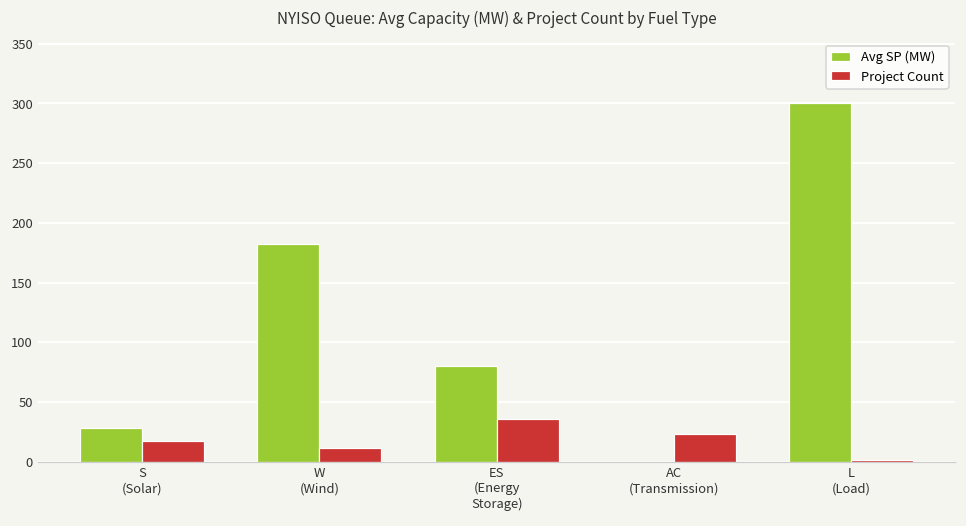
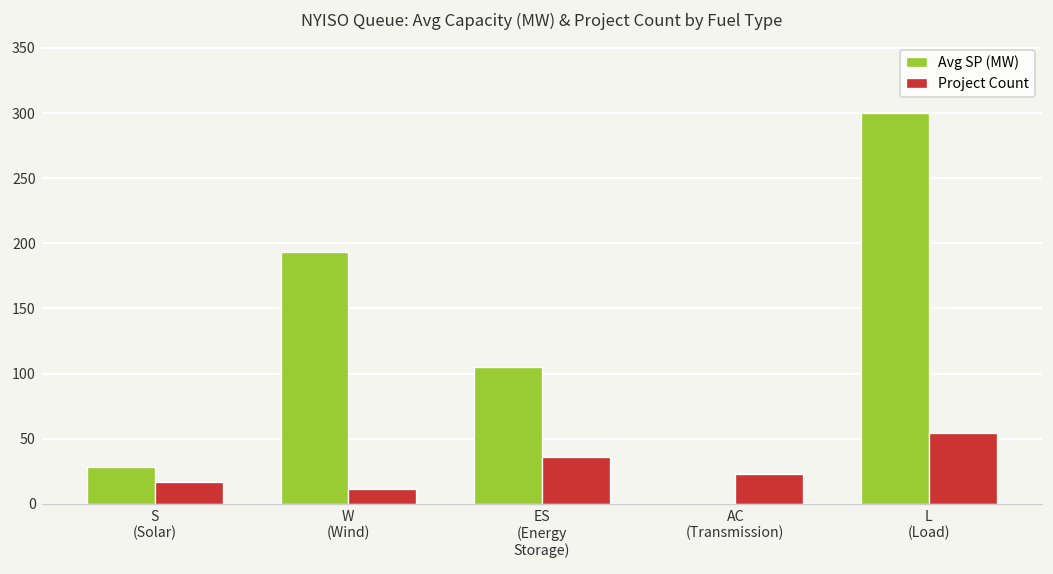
Avg SP (MW), W (Wind): 182 -> 193
Avg SP (MW), ES (Energy Storage): 80 -> 105
Project Count, L (Load): 1 -> 54
